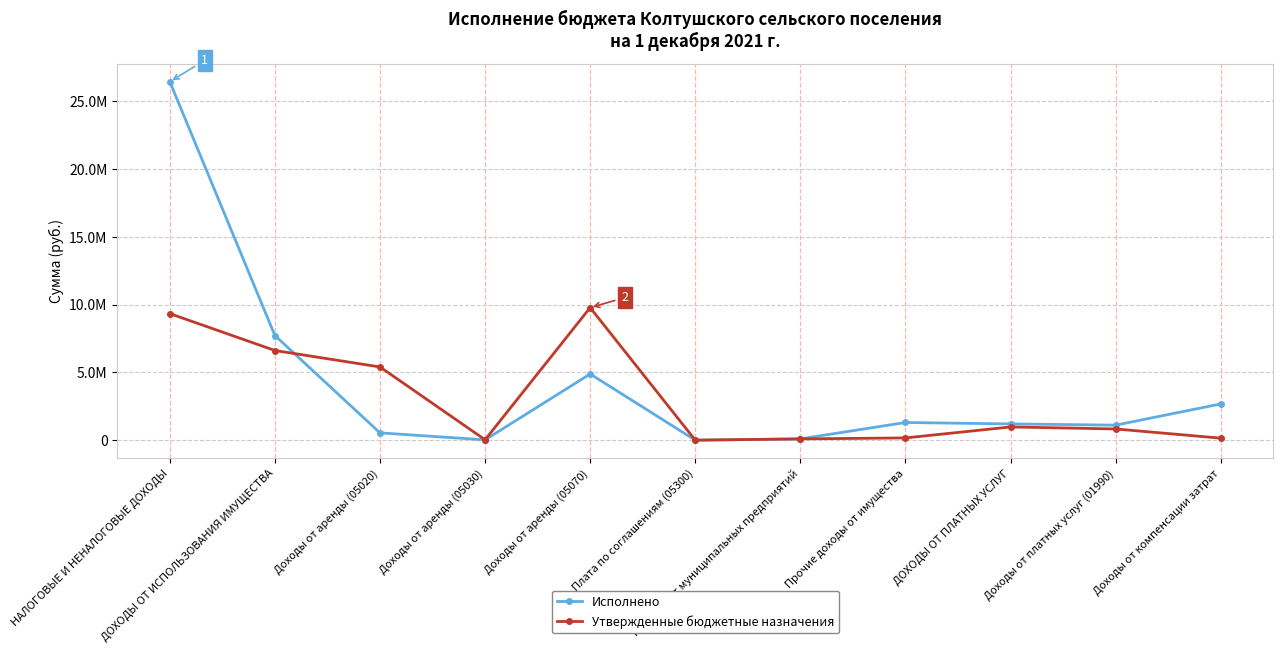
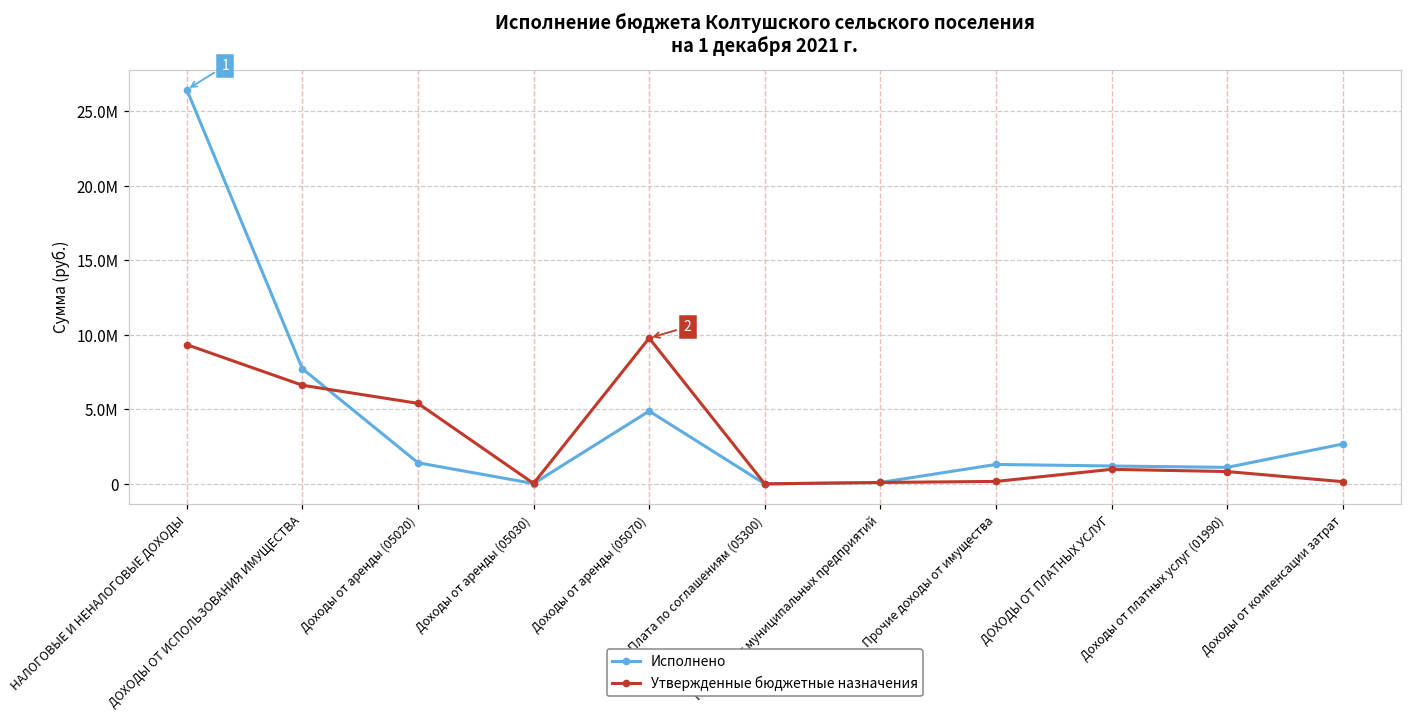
Исполнено, Доходы от аренды (05020): 500000 -> 1400000
